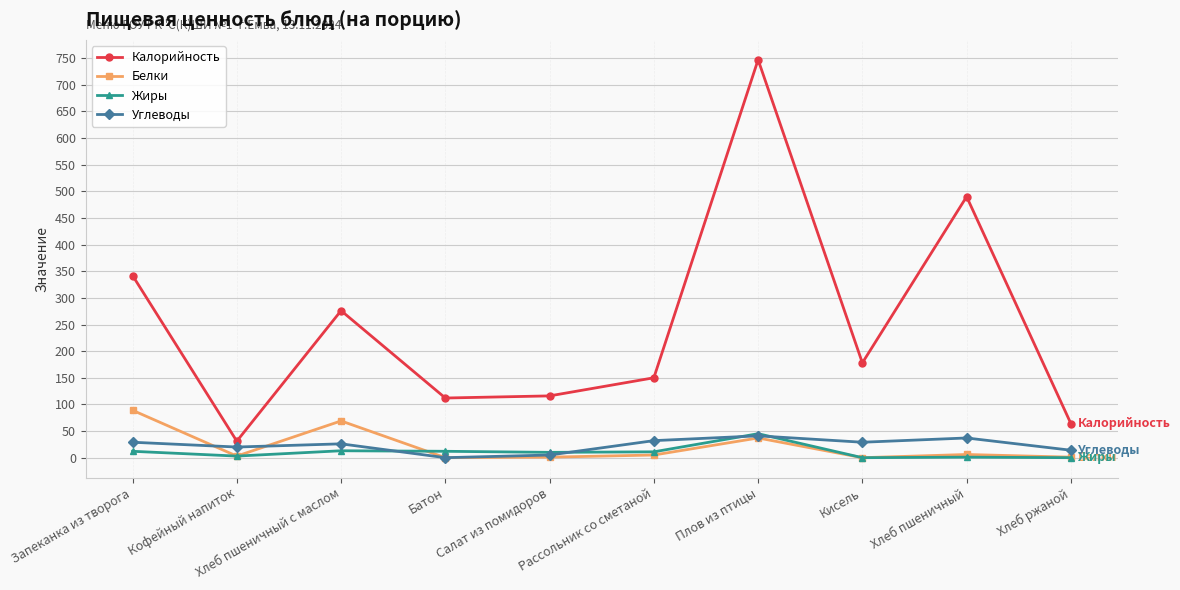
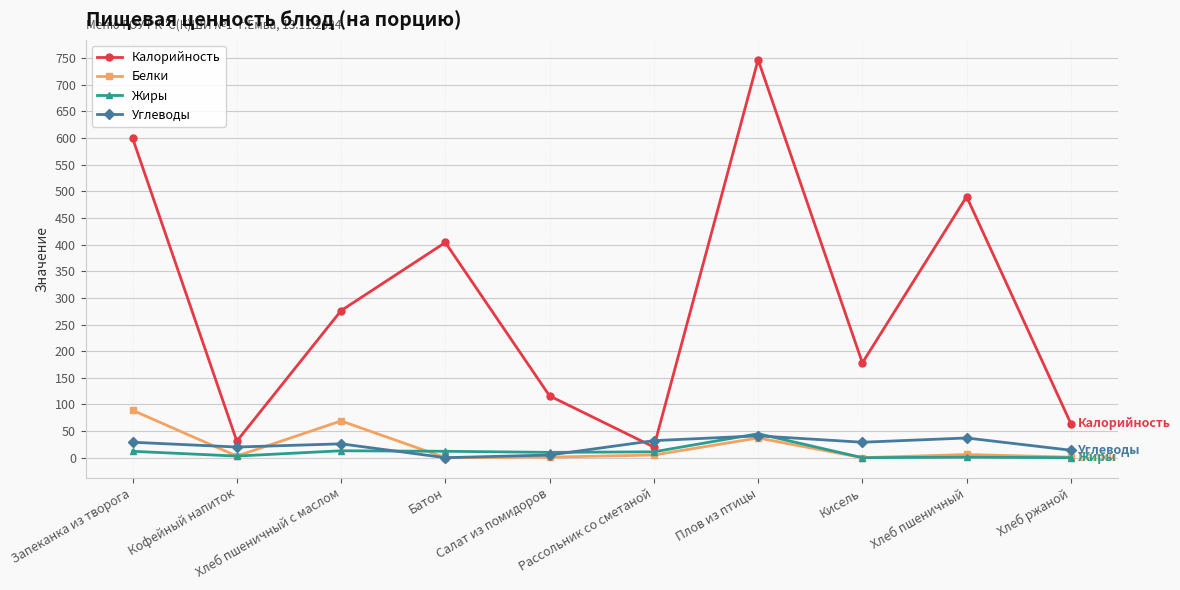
Калорийность, Запеканка из творога: 340 -> 600
Калорийность, Батон: 110 -> 400
Калорийность, Рассольник со сметаной: 150 -> 20
